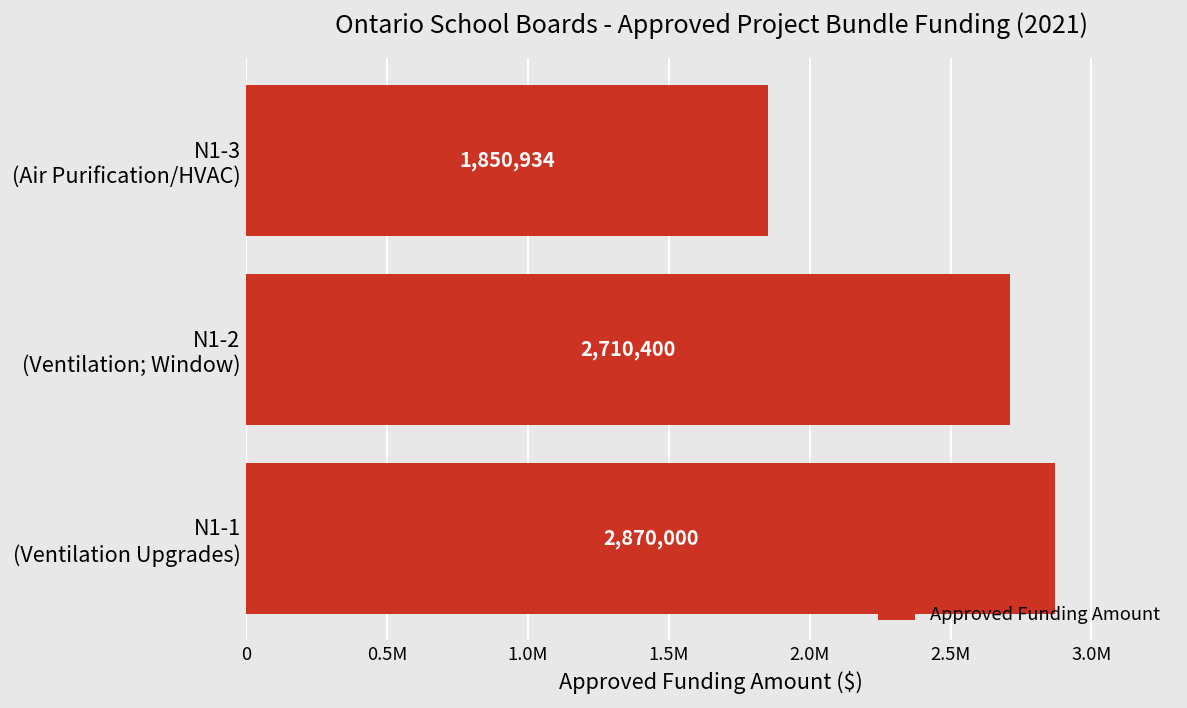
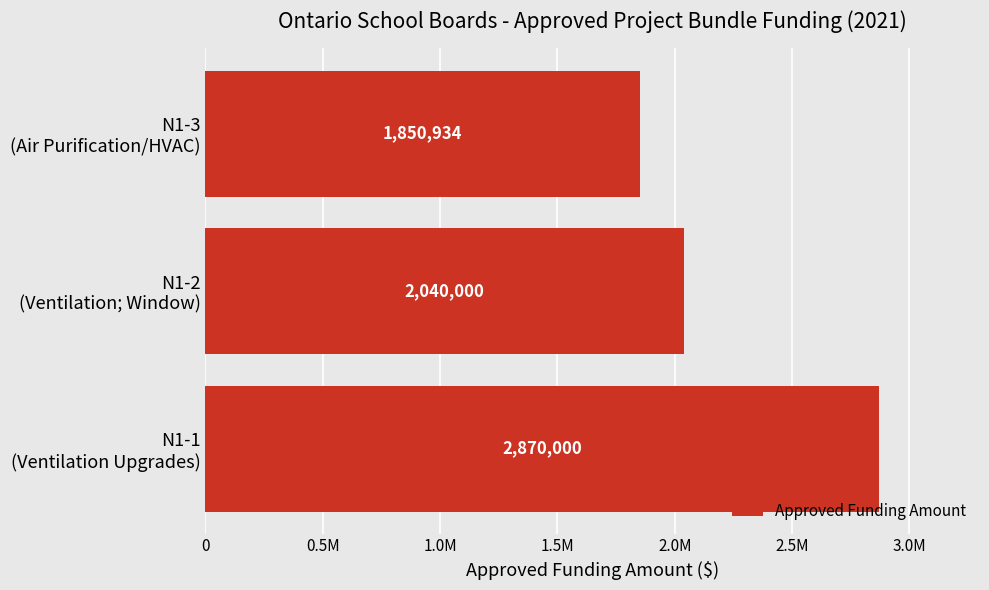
N1-2 (Ventilation; Window): 2,710,400 -> 2,040,000
